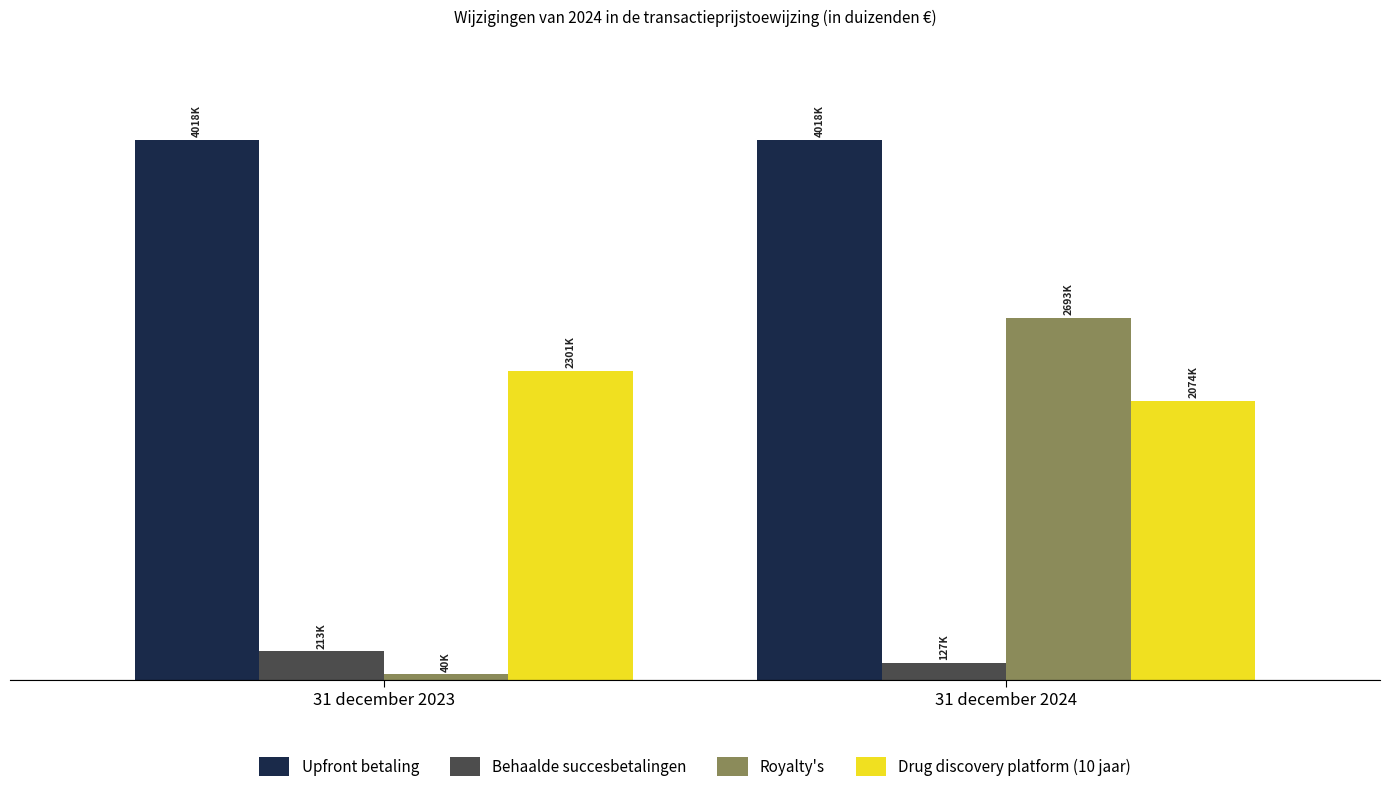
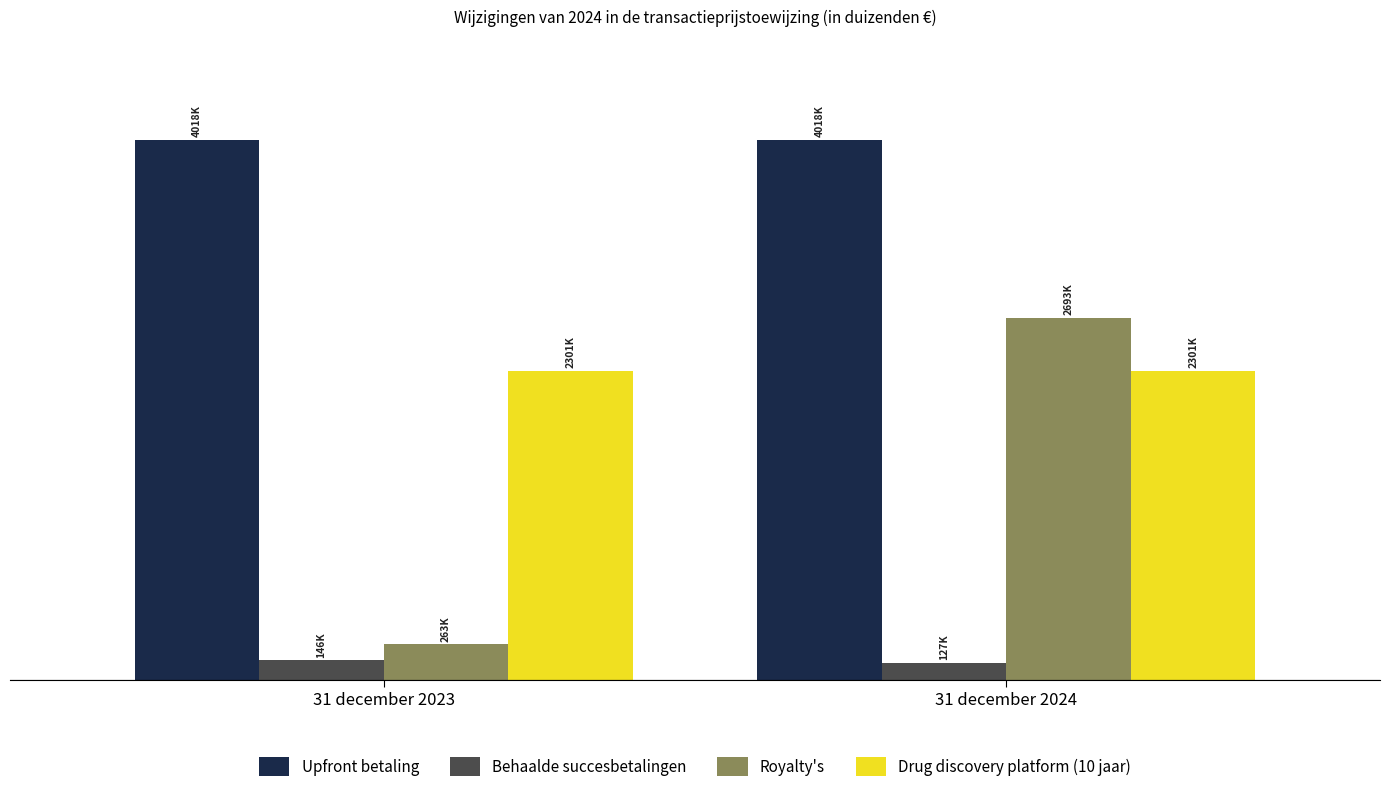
Behaalde succesbetalingen, 31 december 2023: 213K -> 146K
Royalty's, 31 december 2023: 40K -> 263K
Drug discovery platform (10 jaar), 31 december 2024: 2074K -> 2301K
